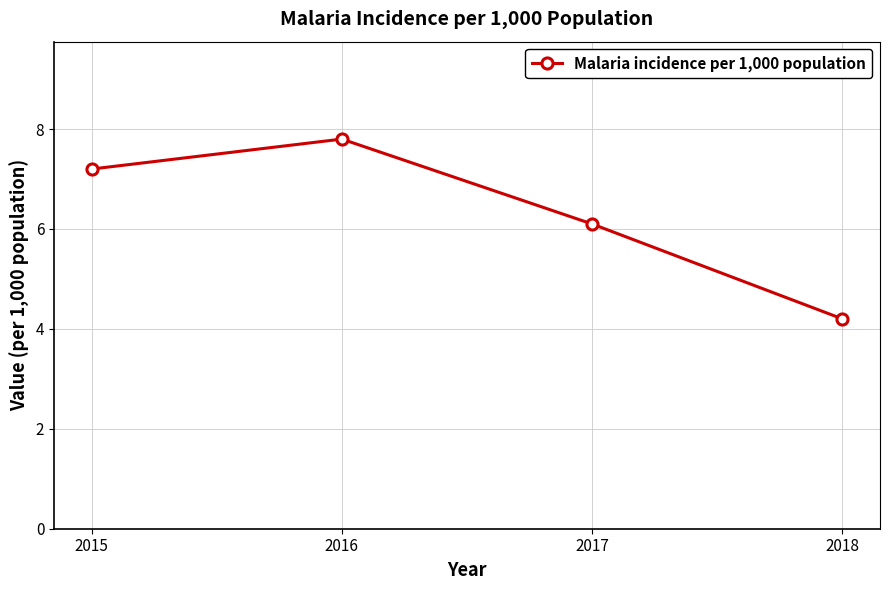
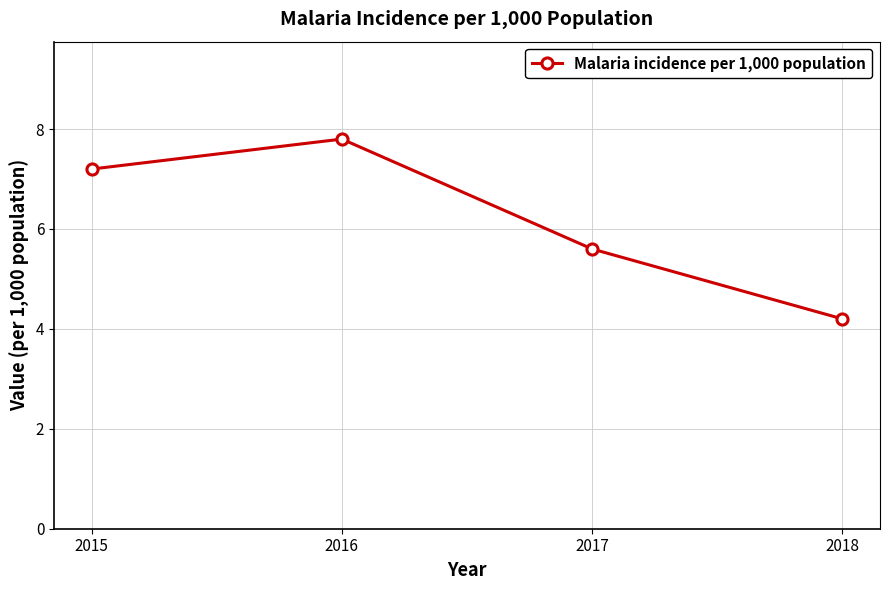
2017: 6.1 -> 5.6
